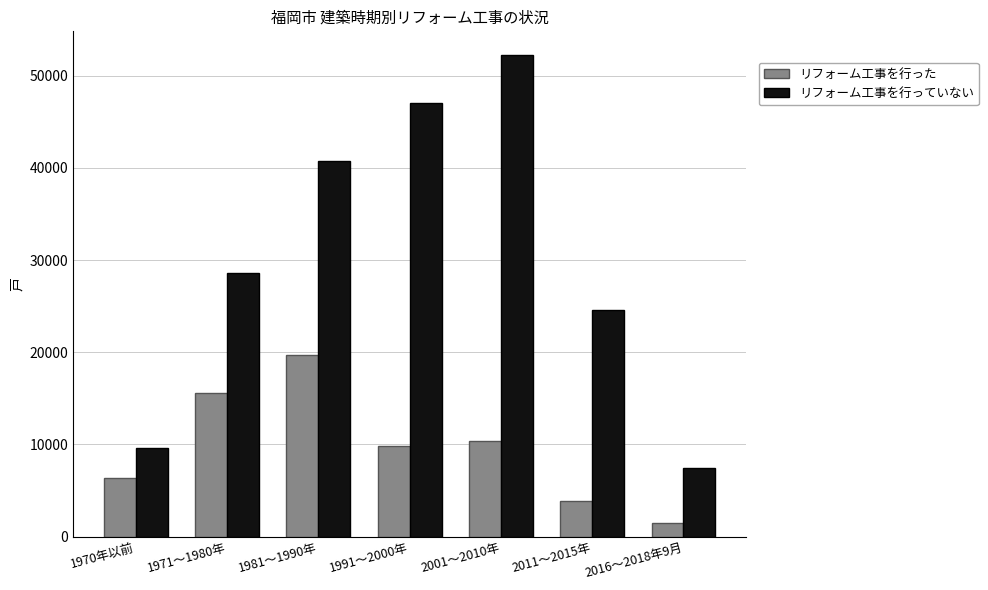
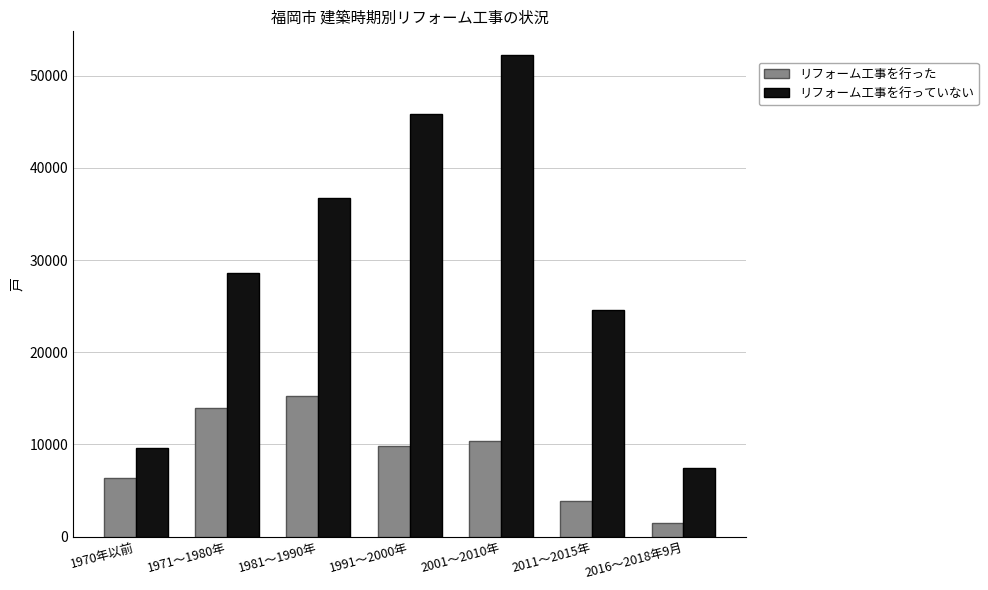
リフォーム工事を行った, 1971～1980年: 16000 -> 14000
リフォーム工事を行った, 1981～1990年: 20000 -> 15000
リフォーム工事を行っていない, 1981～1990年: 41000 -> 37000
リフォーム工事を行っていない, 1991～2000年: 47000 -> 46000
